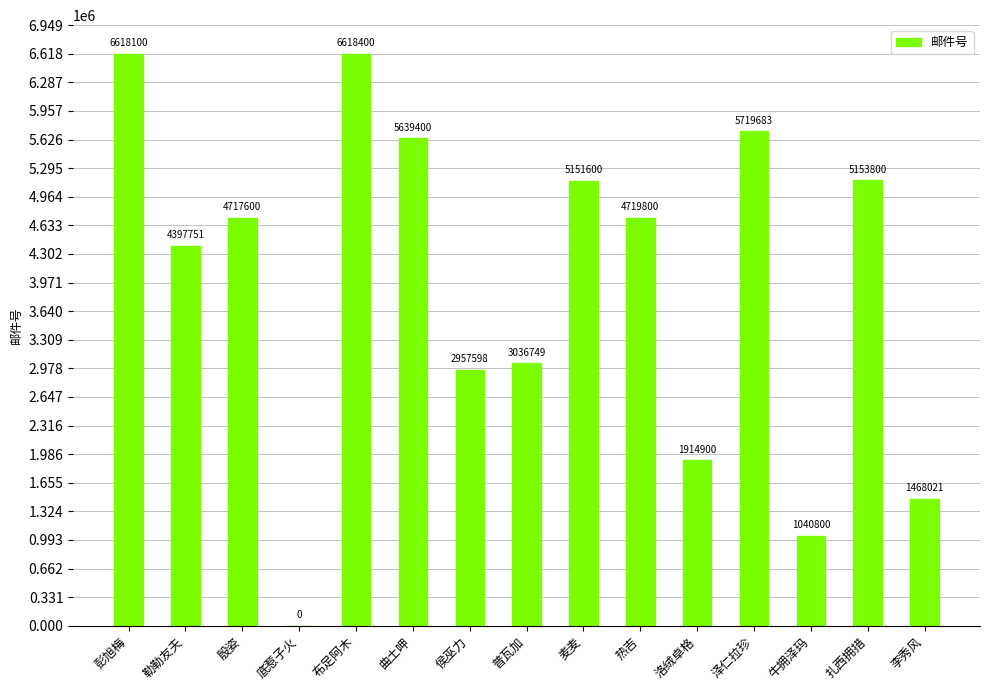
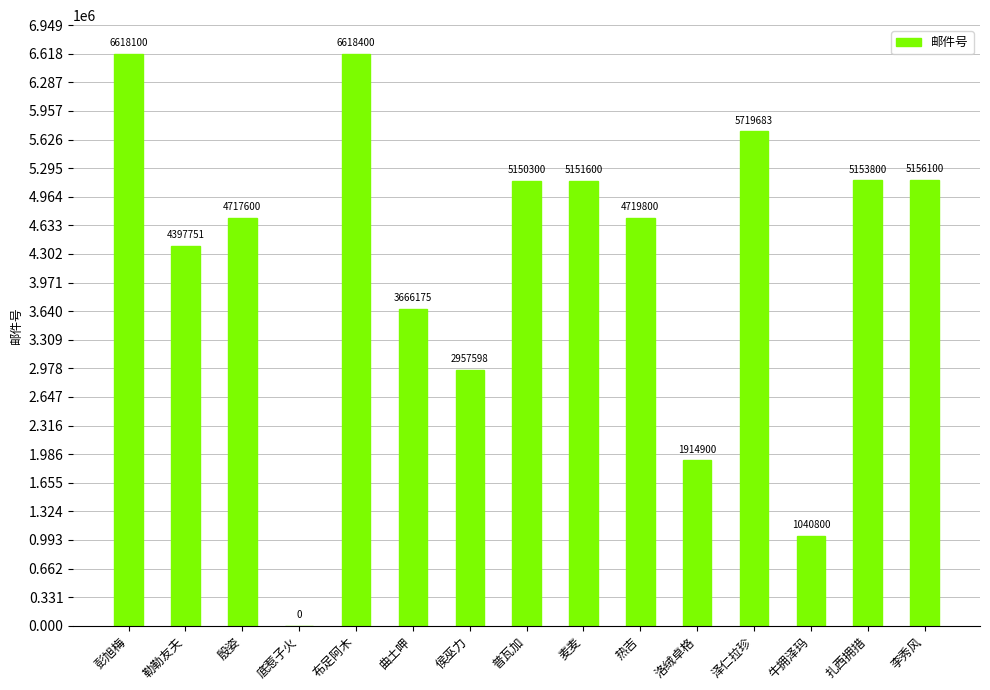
曲土呷: 5639400 -> 3666175
普瓦加: 3036749 -> 5150300
李秀风: 1468021 -> 5156100
